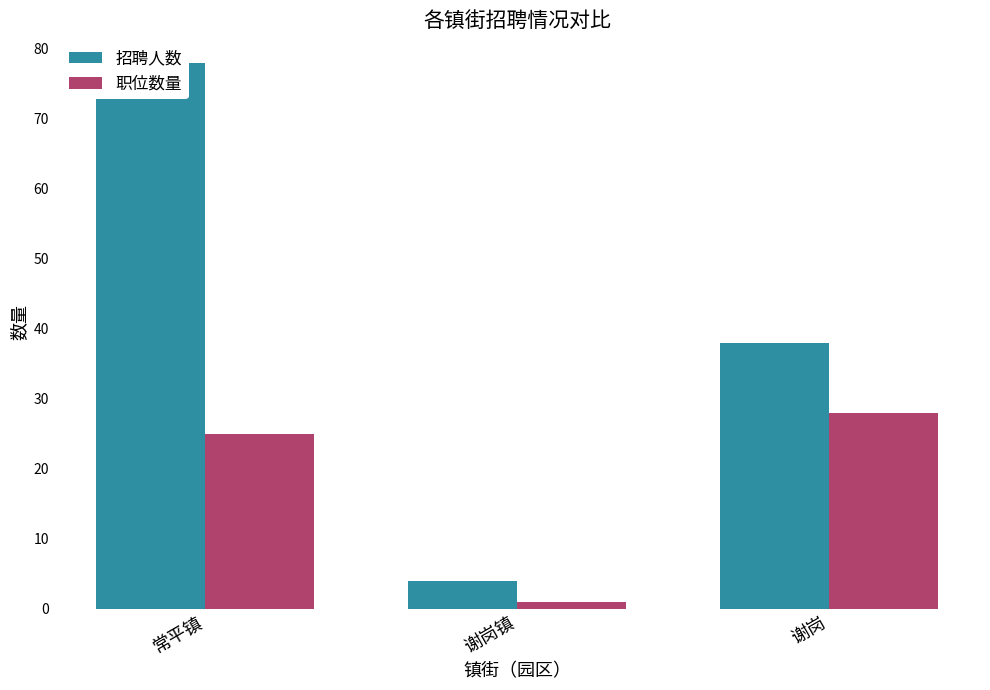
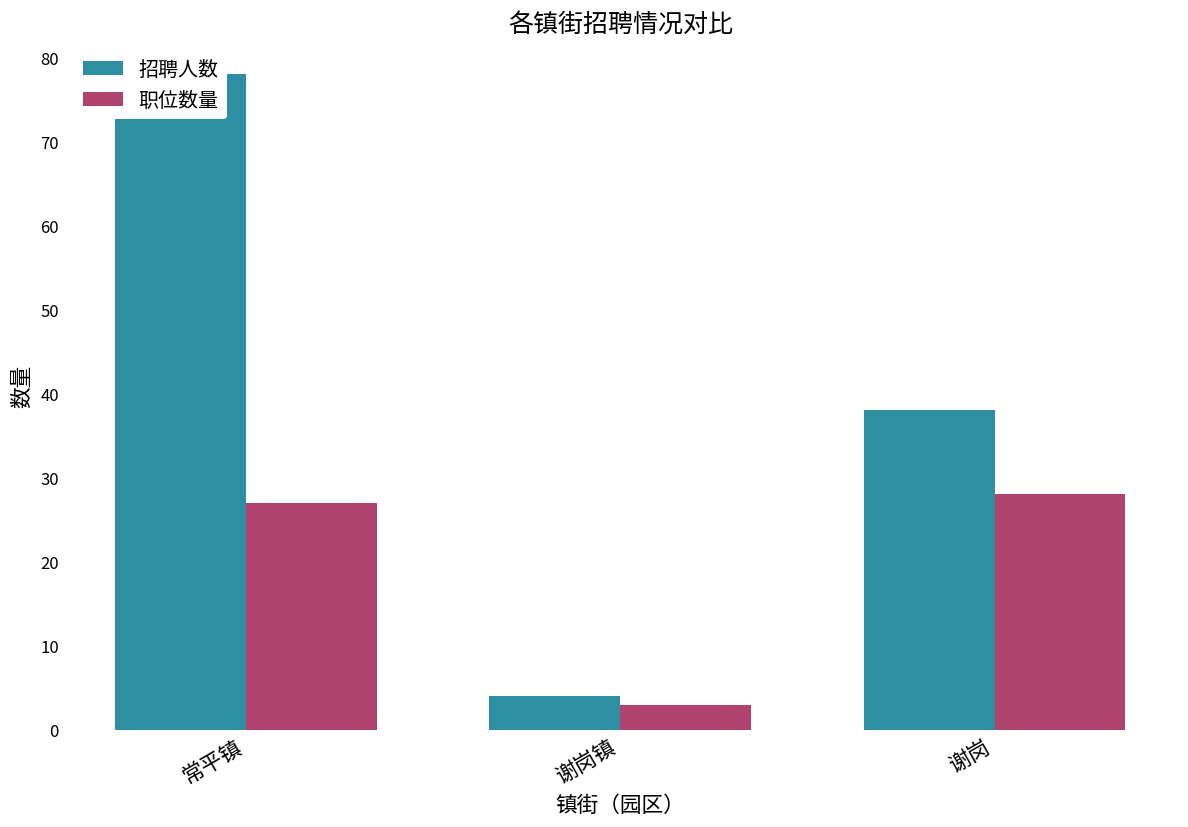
职位数量, 常平镇: 25 -> 27
职位数量, 谢岗镇: 1 -> 3
